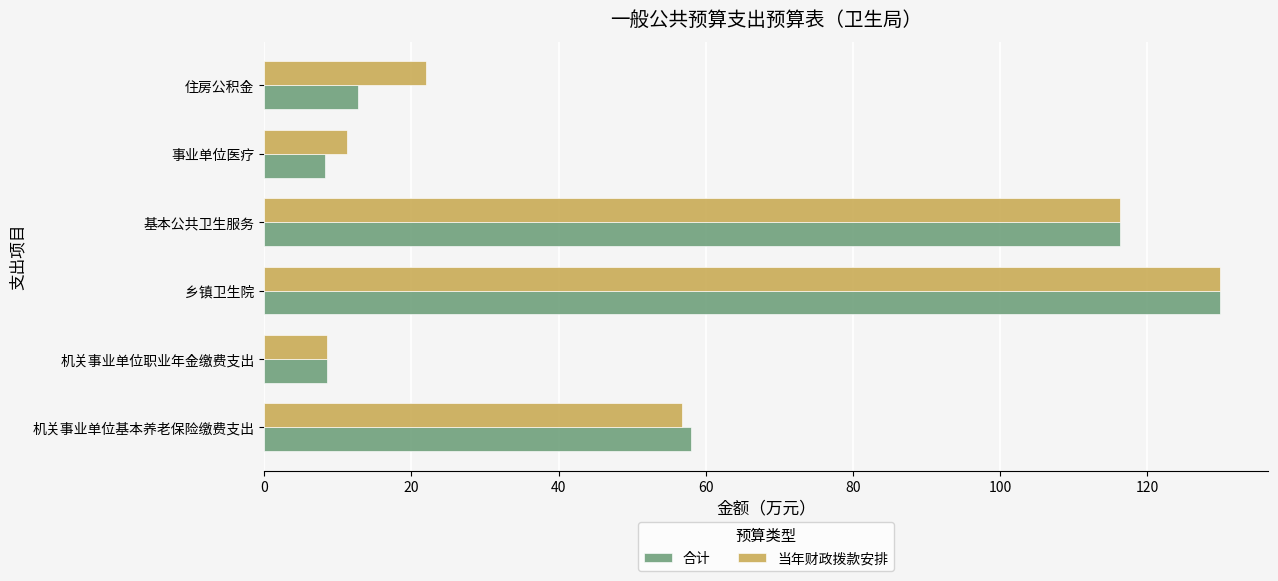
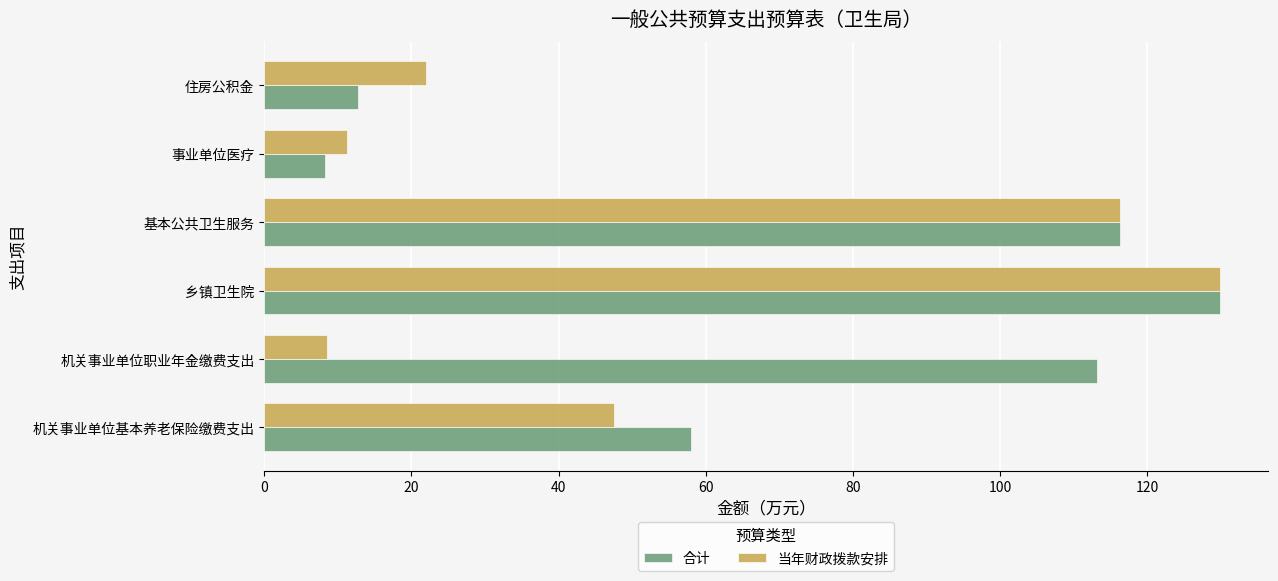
合计, 机关事业单位职业年金缴费支出: 9 -> 113
当年财政拨款安排, 机关事业单位基本养老保险缴费支出: 57 -> 48
